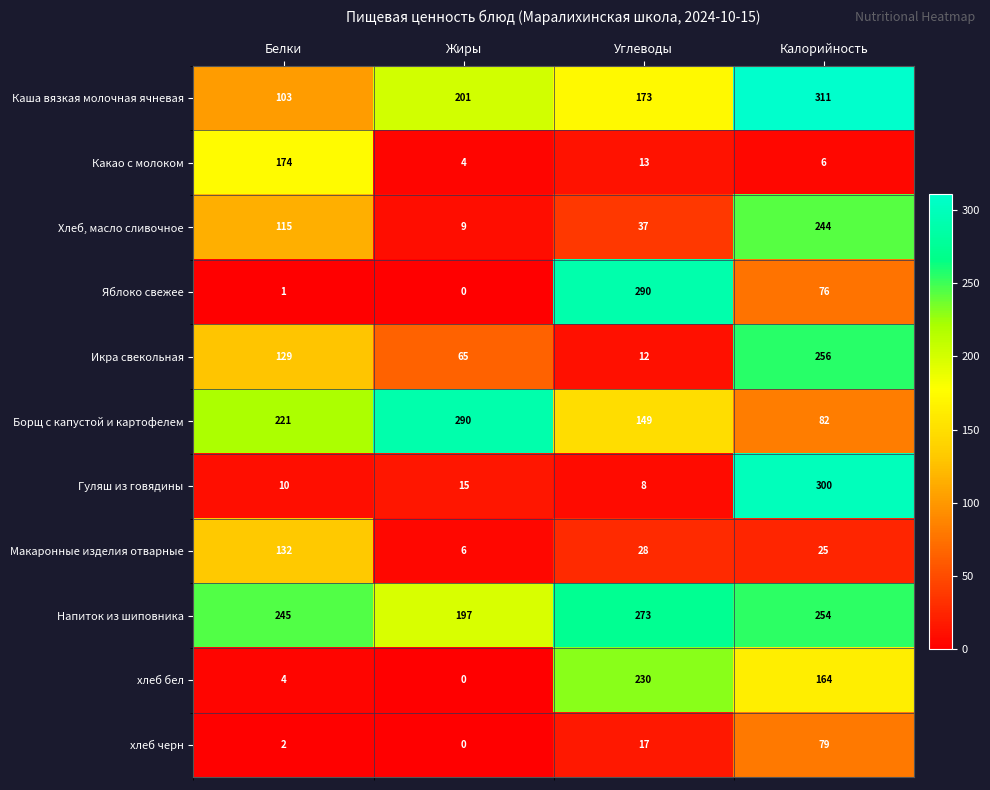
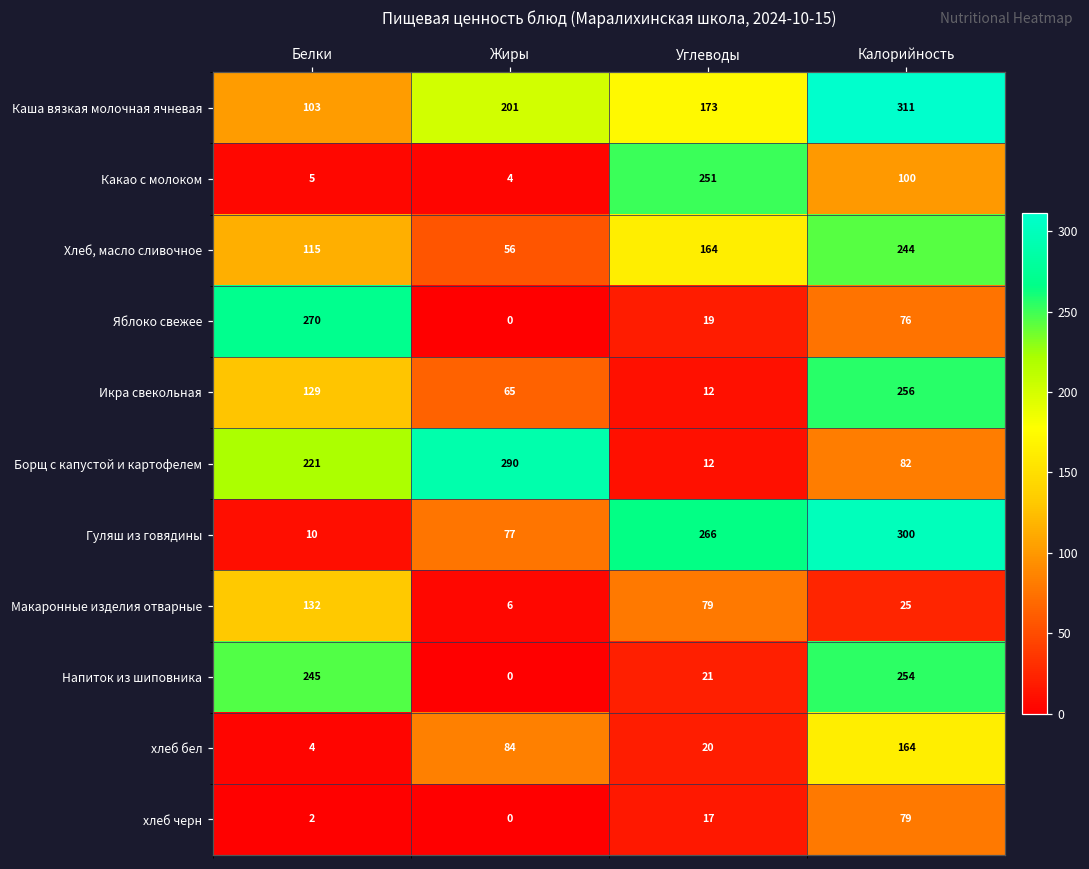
Какао с молоком, Белки: 174 -> 5
Какао с молоком, Углеводы: 13 -> 251
Какао с молоком, Калорийность: 6 -> 100
Хлеб, масло сливочное, Жиры: 9 -> 56
Хлеб, масло сливочное, Углеводы: 37 -> 164
Яблоко свежее, Белки: 1 -> 270
Яблоко свежее, Углеводы: 290 -> 19
Борщ с капустой и картофелем, Углеводы: 149 -> 12
Гуляш из говядины, Жиры: 15 -> 77
Гуляш из говядины, Углеводы: 8 -> 266
Макаронные изделия отварные, Углеводы: 28 -> 79
Напиток из шиповника, Жиры: 197 -> 0
Напиток из шиповника, Углеводы: 273 -> 21
хлеб бел, Жиры: 0 -> 84
хлеб бел, Углеводы: 230 -> 20
